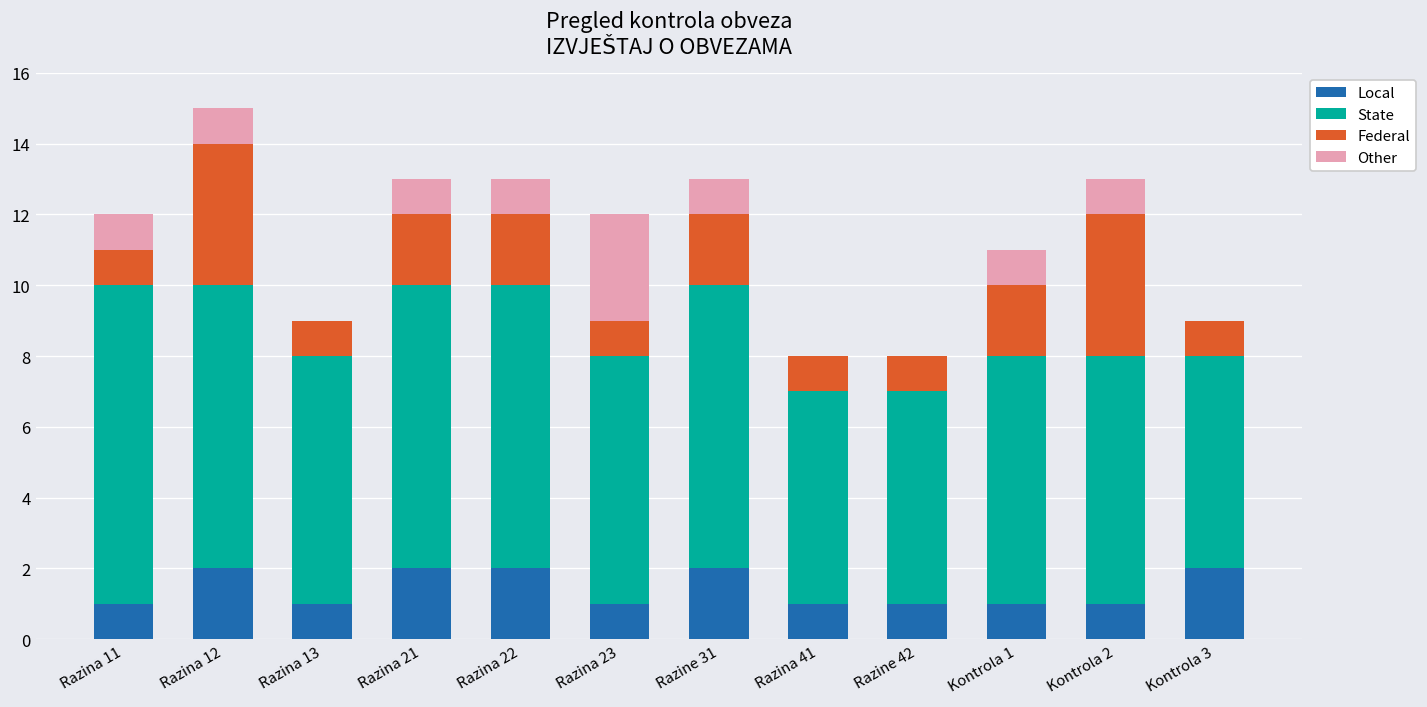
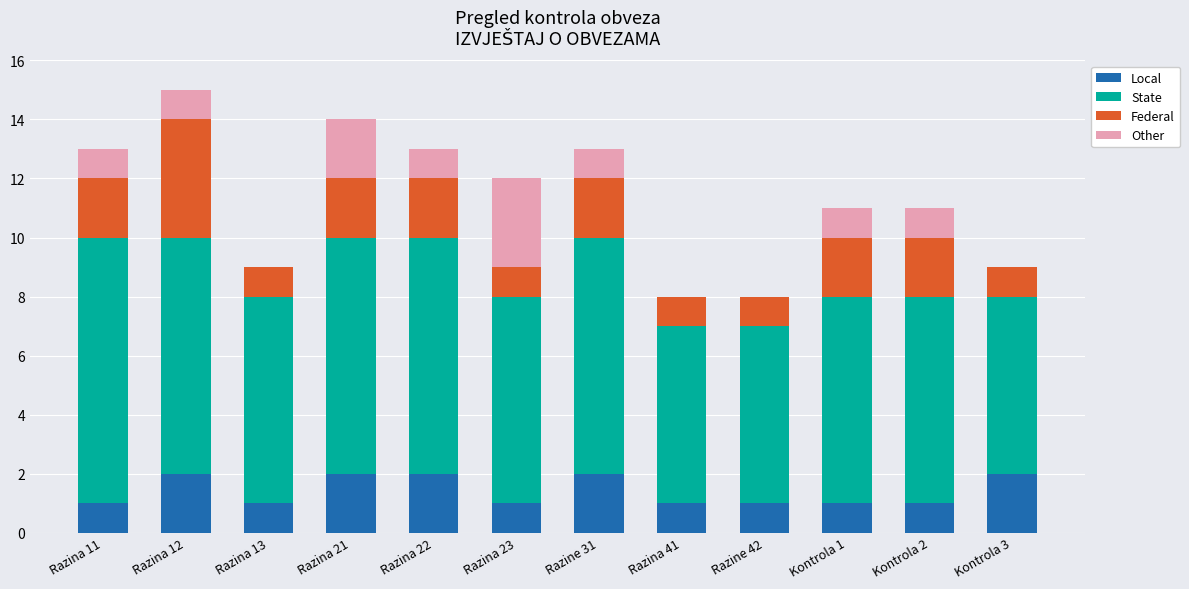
Federal, Razina 11: 1 -> 2
Other, Razina 21: 1 -> 2
Federal, Kontrola 2: 4 -> 2
